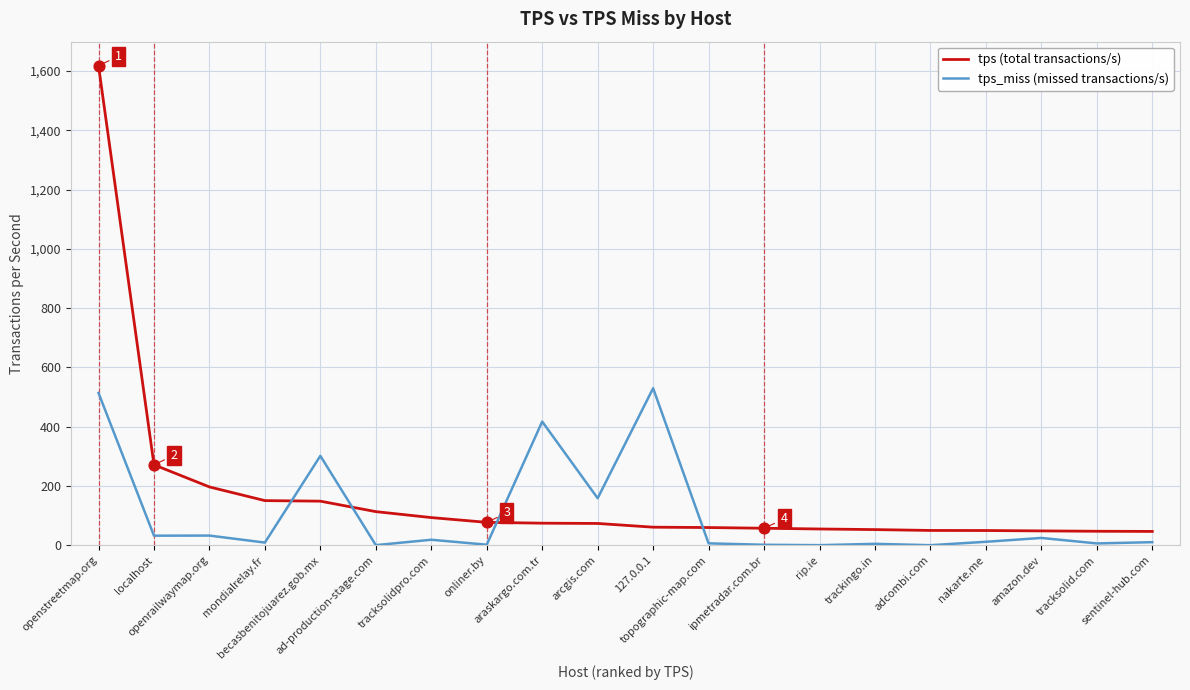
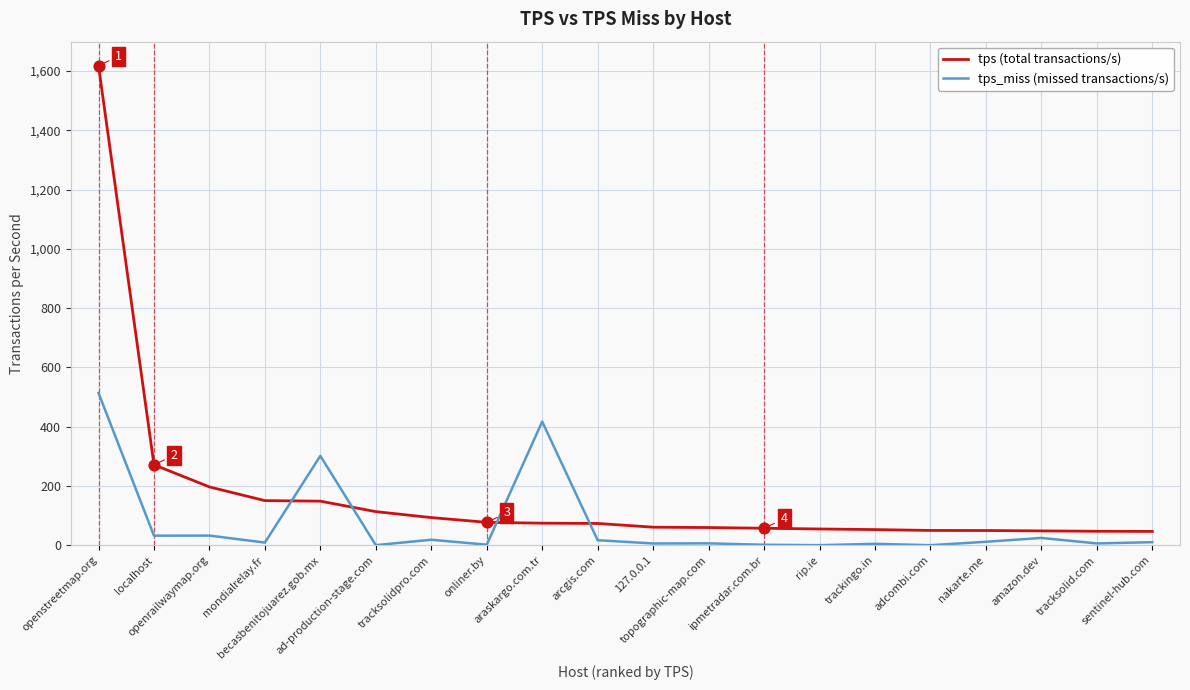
tps_miss (missed transactions/s), arcgis.com: 160 -> 20
tps_miss (missed transactions/s), 127.0.0.1: 530 -> 10
